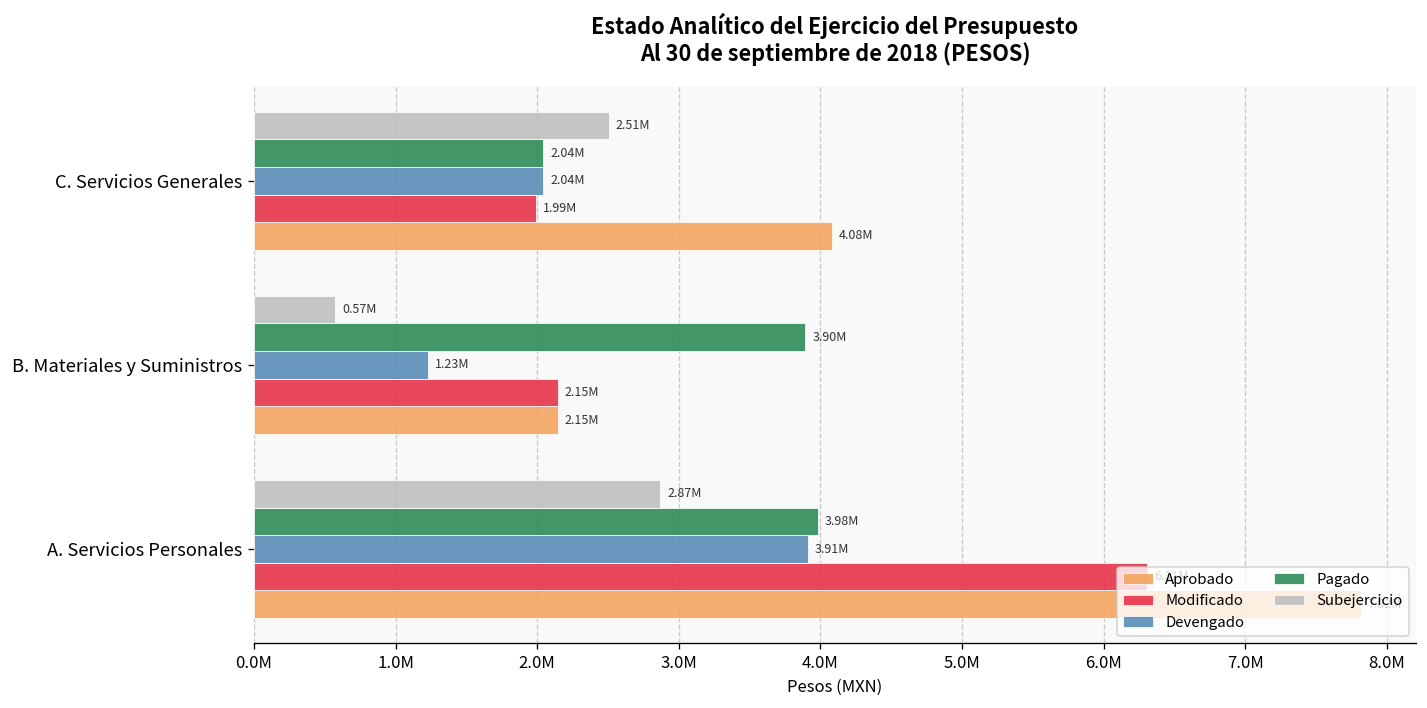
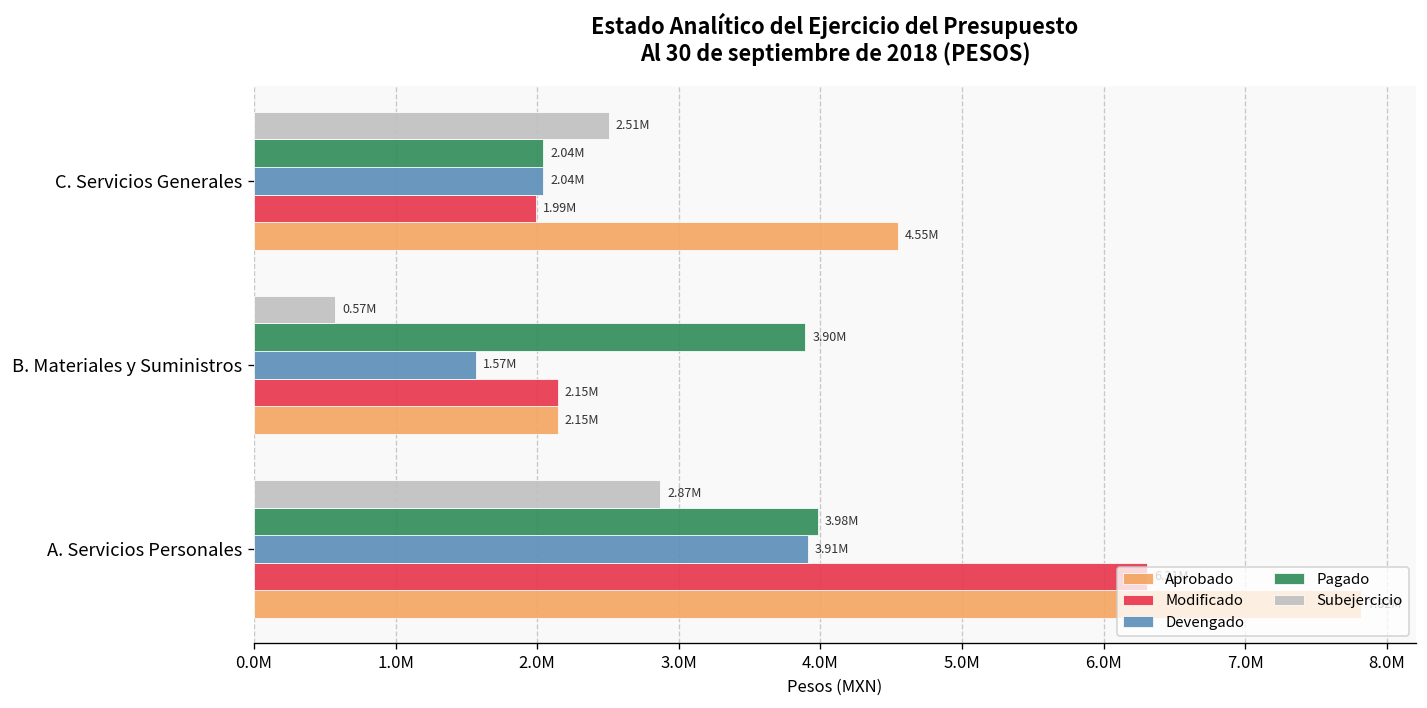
Aprobado, C. Servicios Generales: 4.08M -> 4.55M
Devengado, B. Materiales y Suministros: 1.23M -> 1.57M
